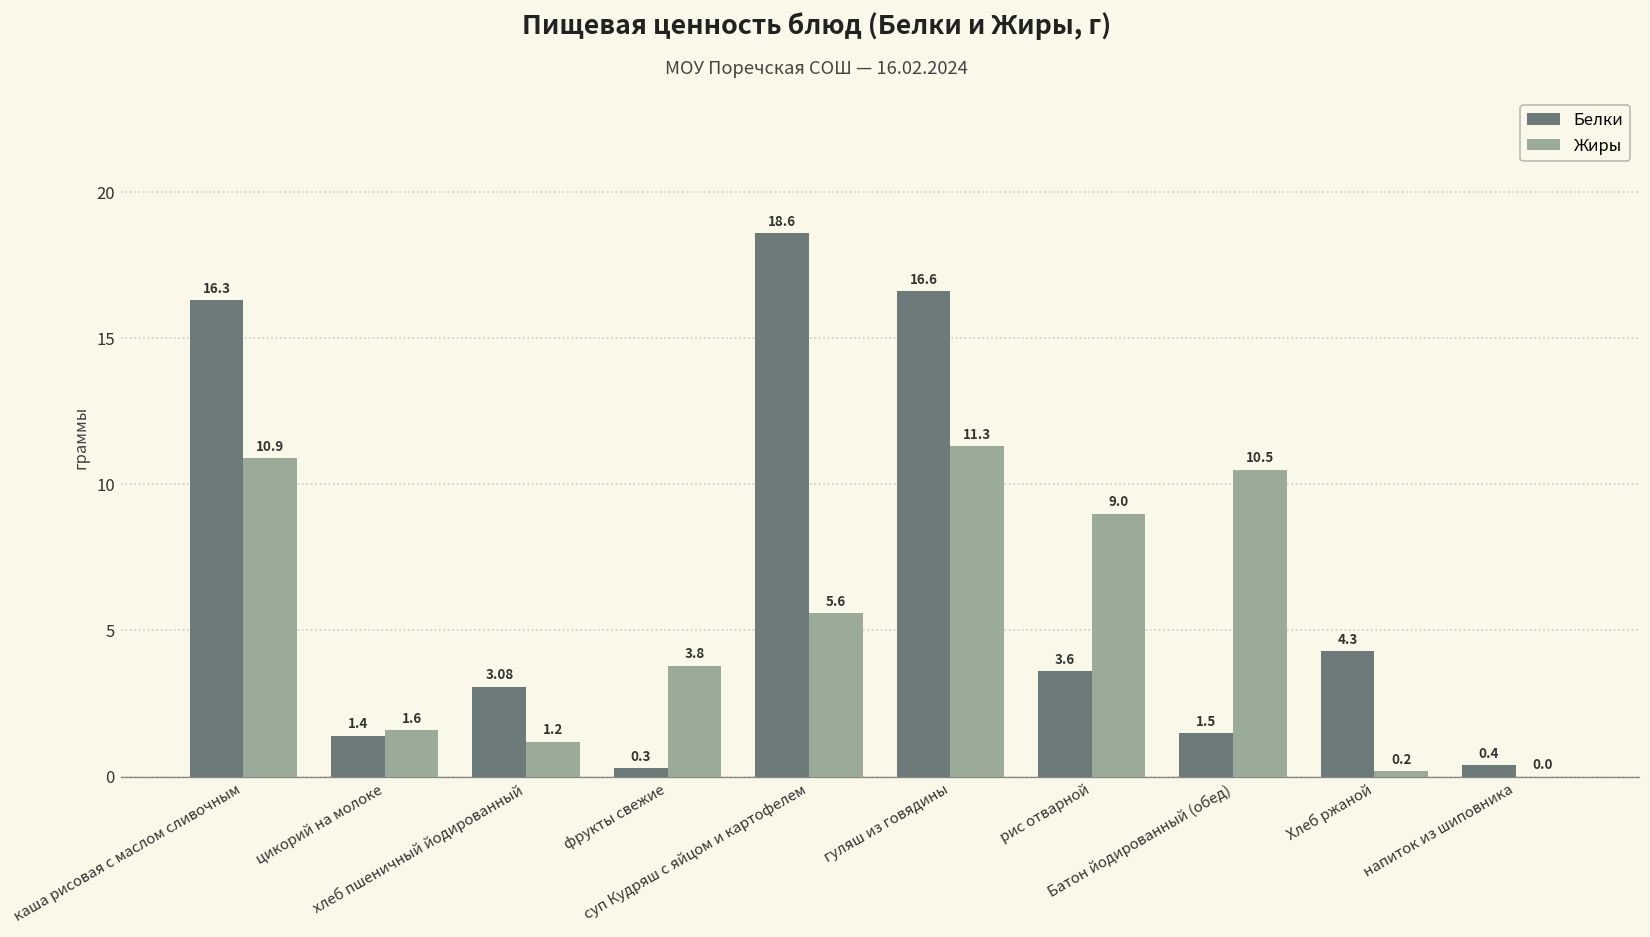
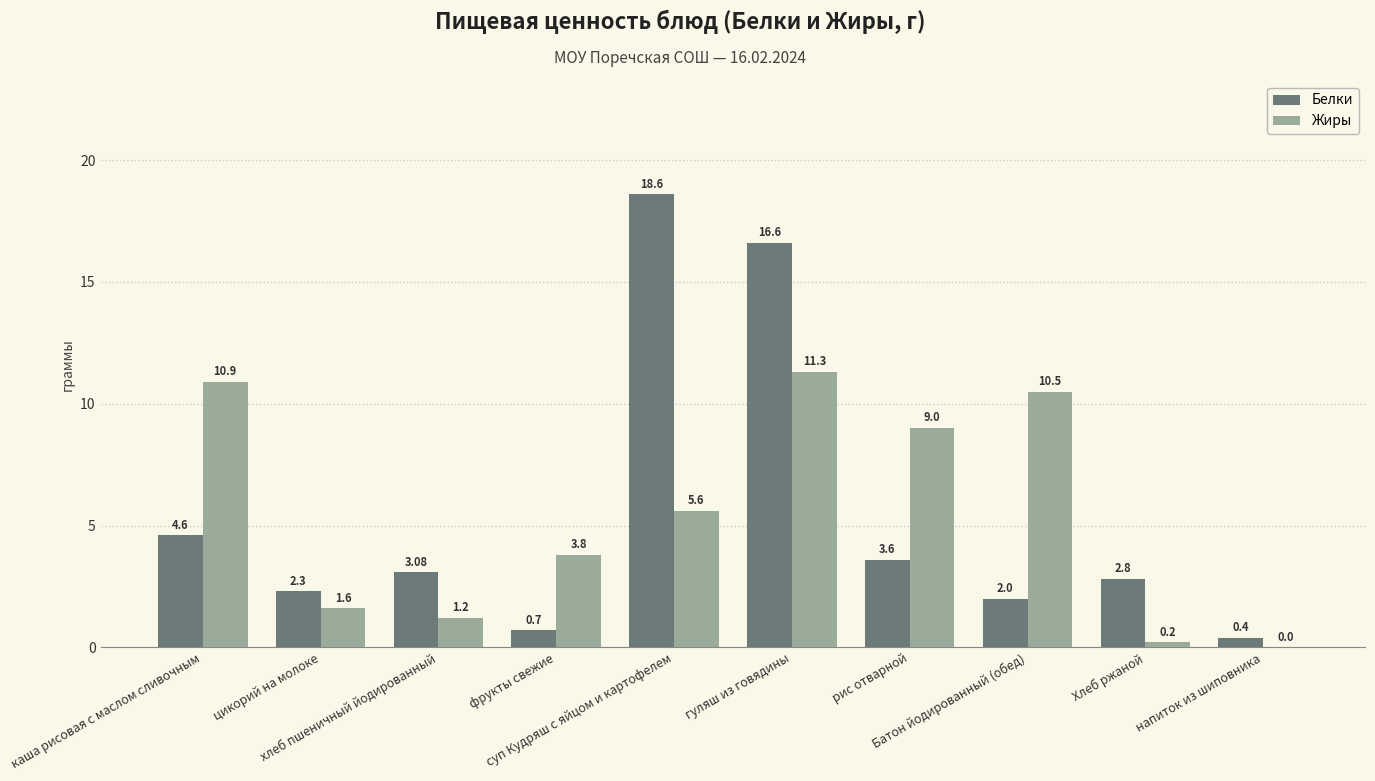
Белки, каша рисовая с маслом сливочным: 16.3 -> 4.6
Белки, цикорий на молоке: 1.4 -> 2.3
Белки, фрукты свежие: 0.3 -> 0.7
Белки, Батон йодированный (обед): 1.5 -> 2.0
Белки, Хлеб ржаной: 4.3 -> 2.8
